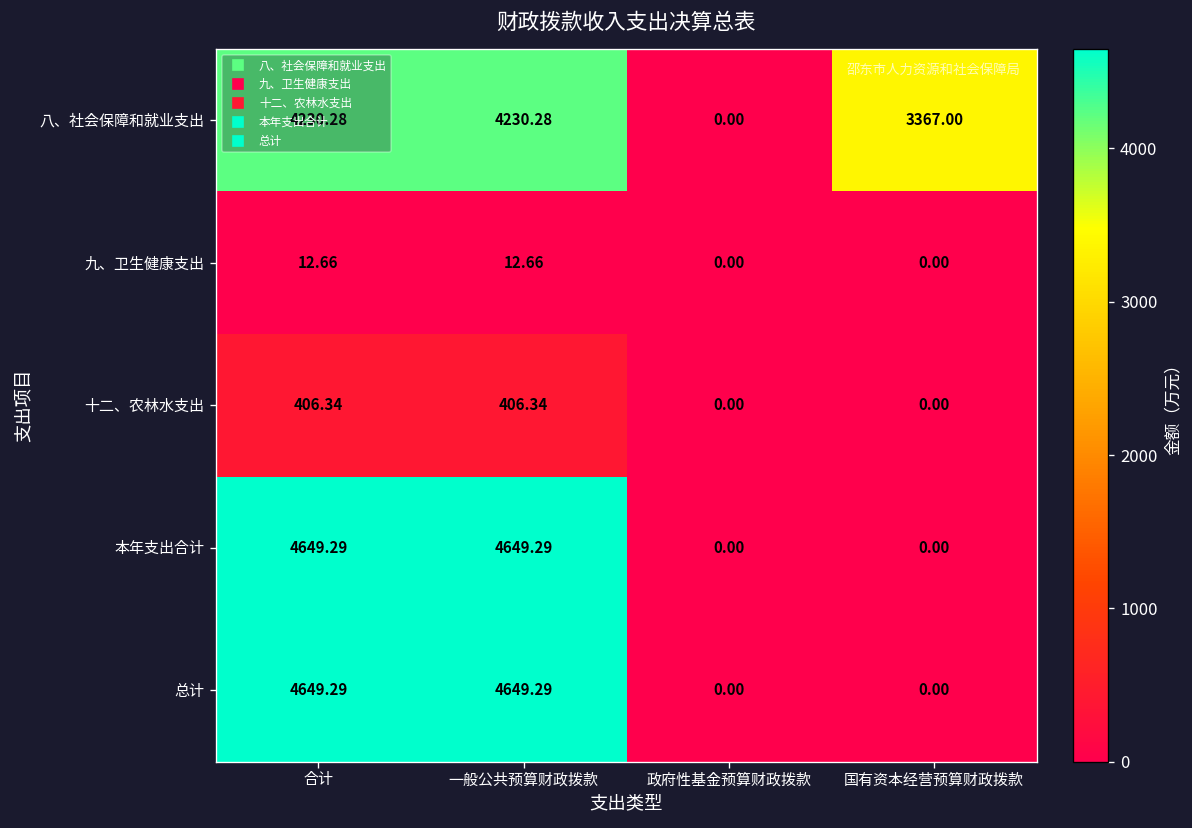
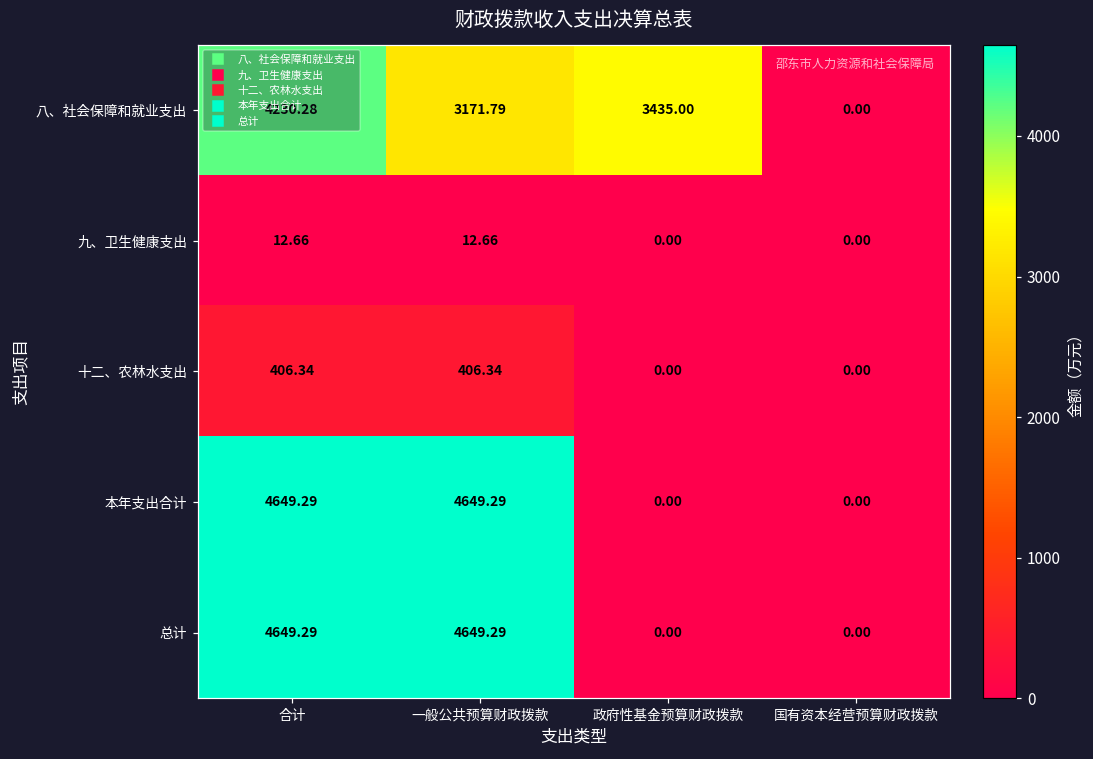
八、社会保障和就业支出, 一般公共预算财政拨款: 4230.28 -> 3171.79
八、社会保障和就业支出, 政府性基金预算财政拨款: 0.00 -> 3435.00
八、社会保障和就业支出, 国有资本经营预算财政拨款: 3367.00 -> 0.00
